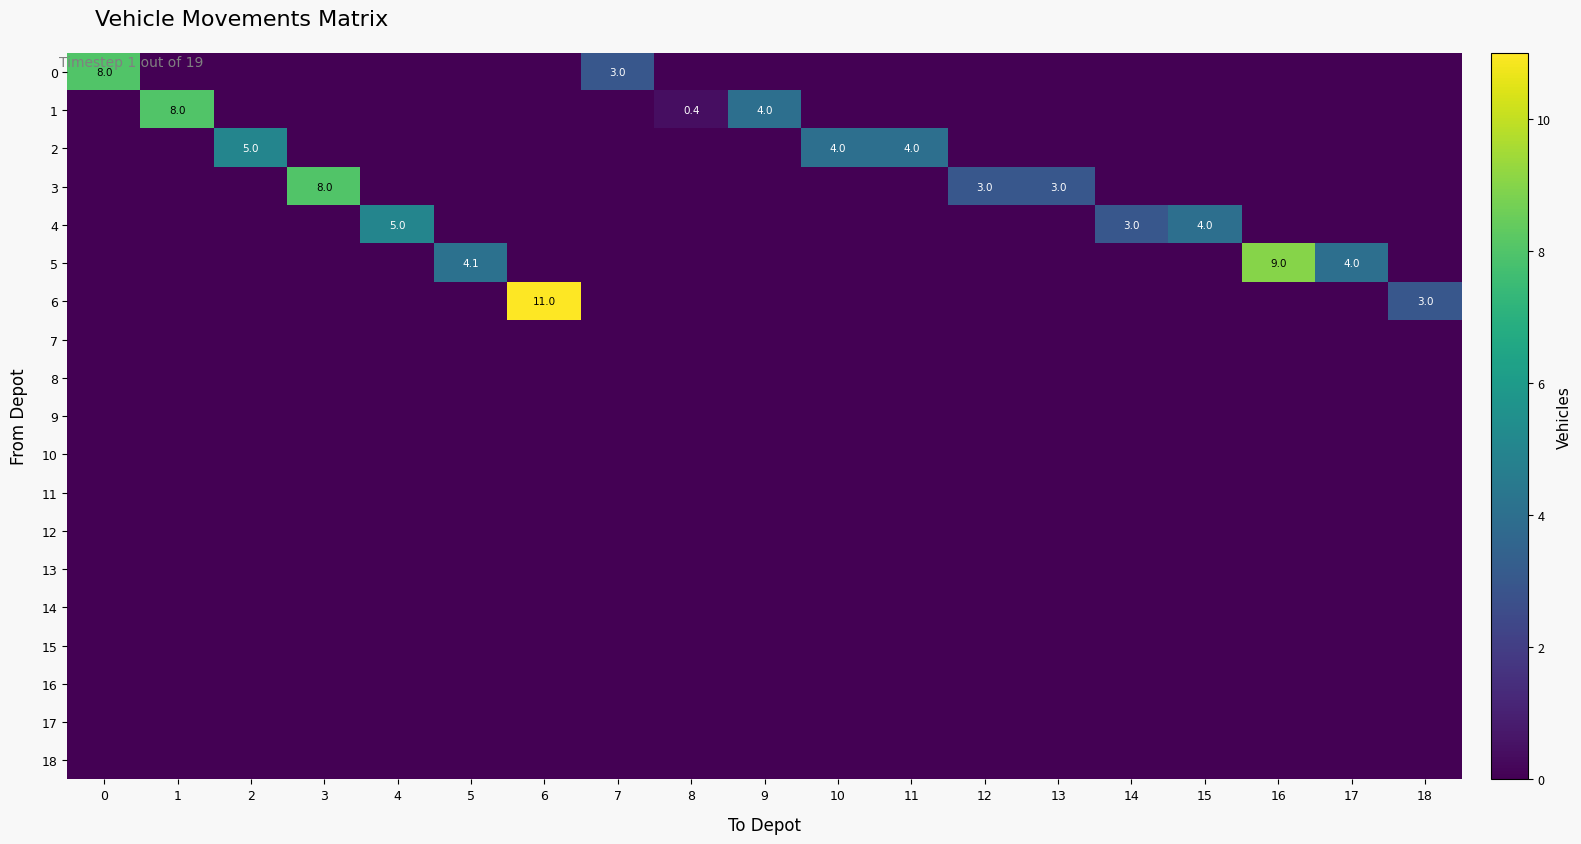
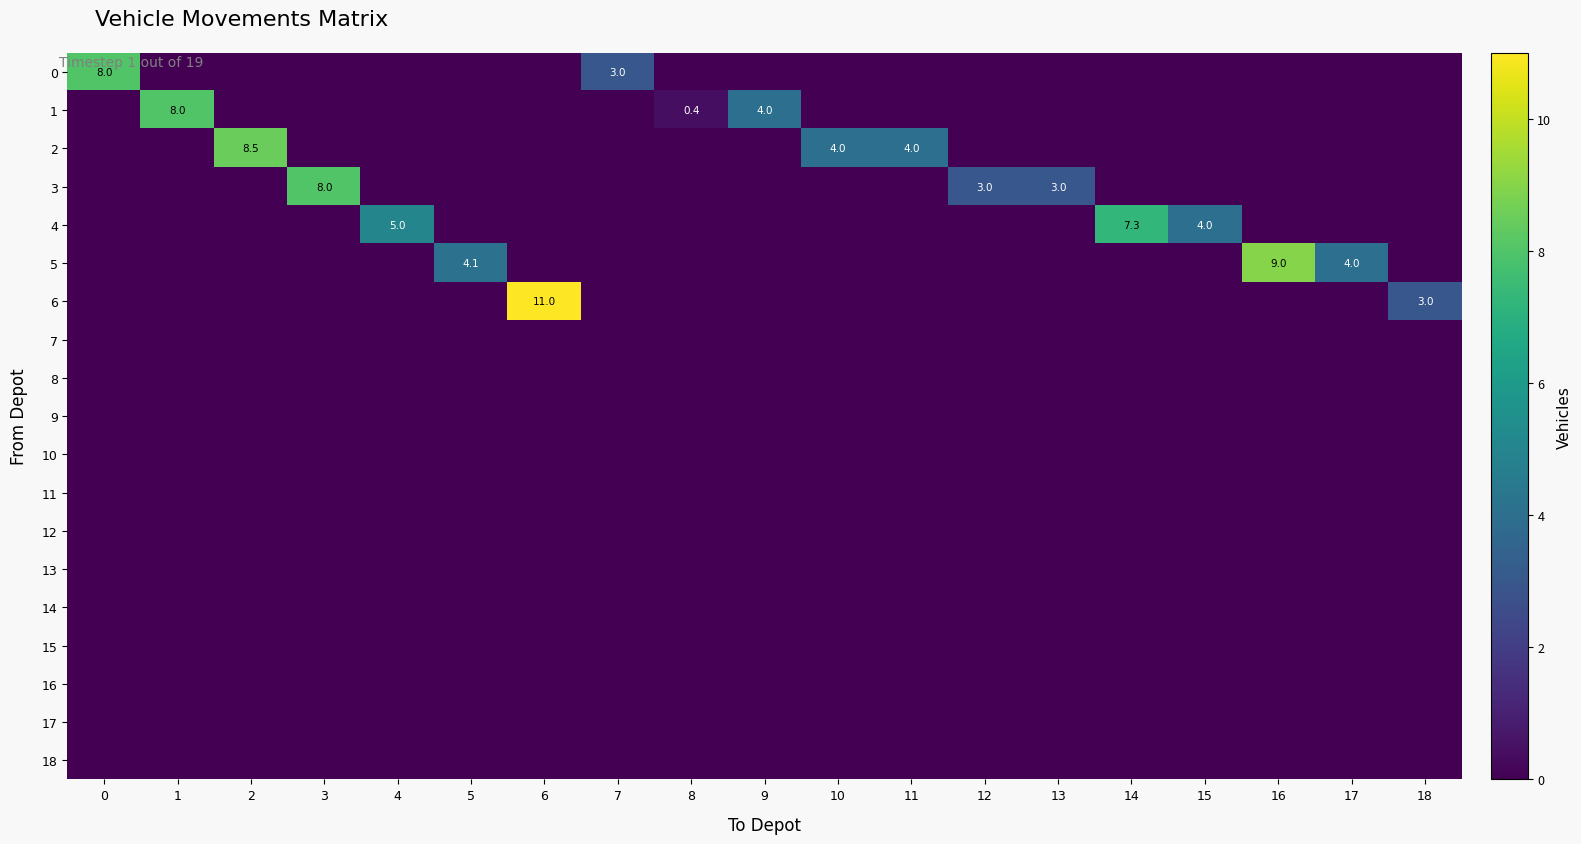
2, 2: 5.0 -> 8.5
4, 14: 3.0 -> 7.3
